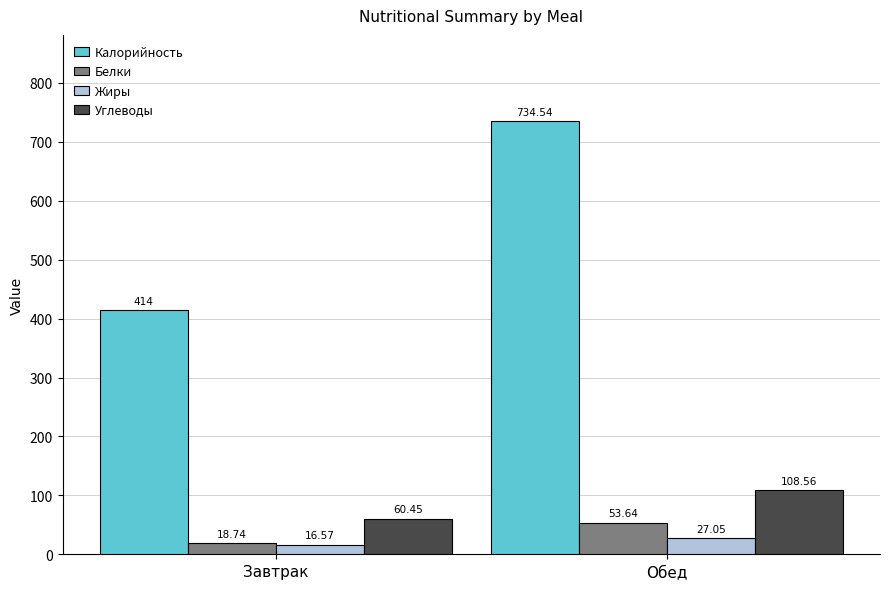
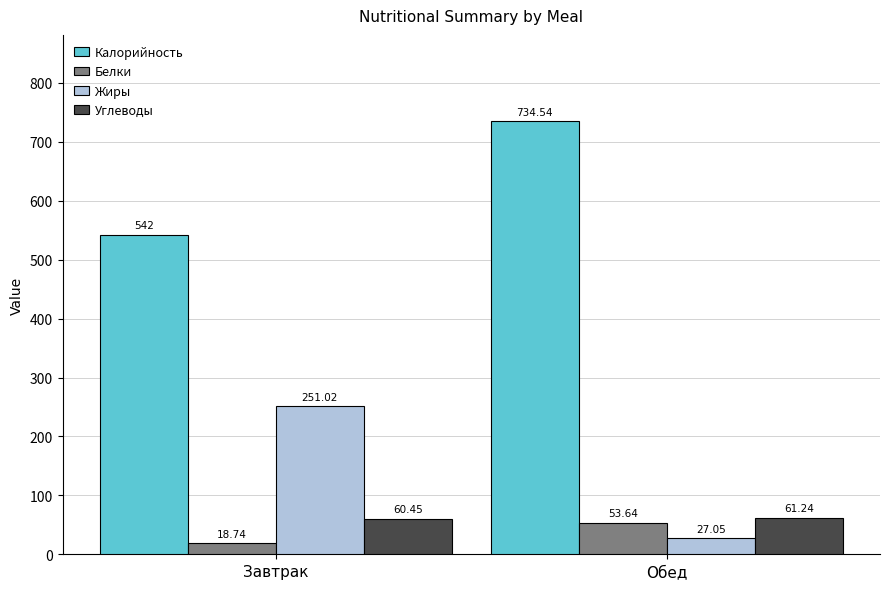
Калорийность, Завтрак: 414 -> 542
Жиры, Завтрак: 16.57 -> 251.02
Углеводы, Обед: 108.56 -> 61.24
